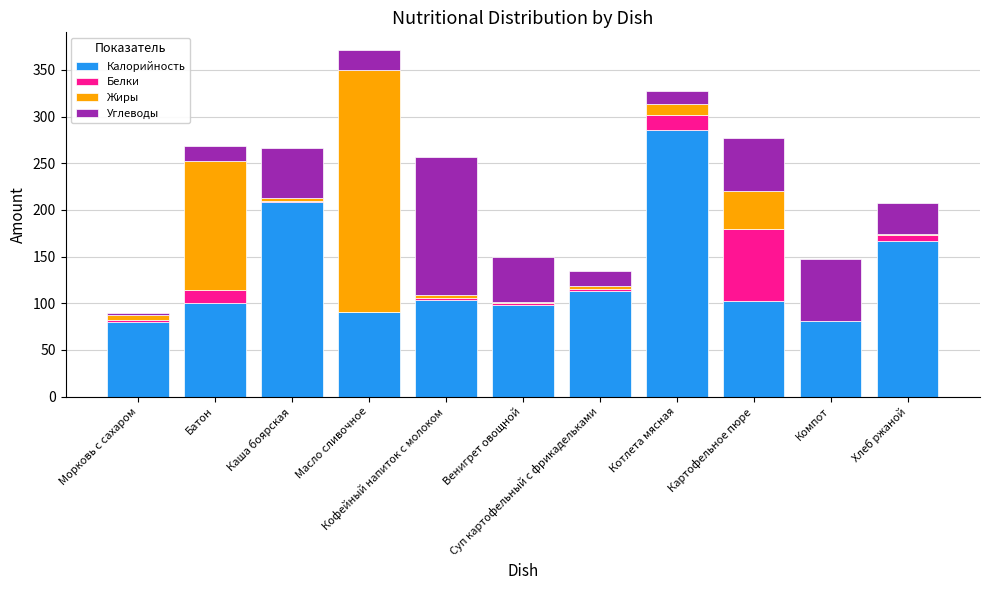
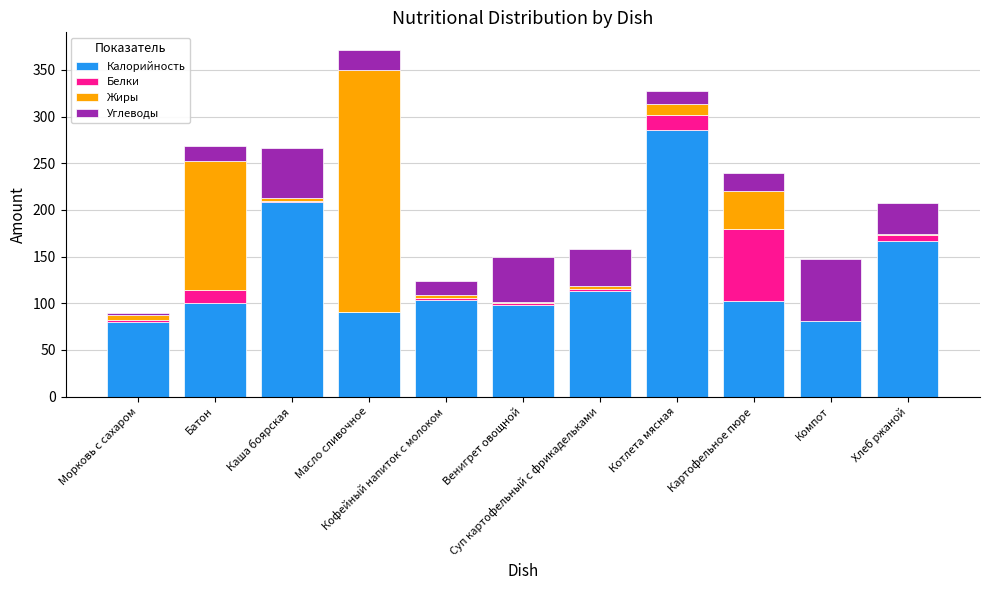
Углеводы, Кофейный напиток с молоком: 150 -> 20
Углеводы, Суп картофельный с фрикадельками: 20 -> 40
Углеводы, Картофельное пюре: 60 -> 20
